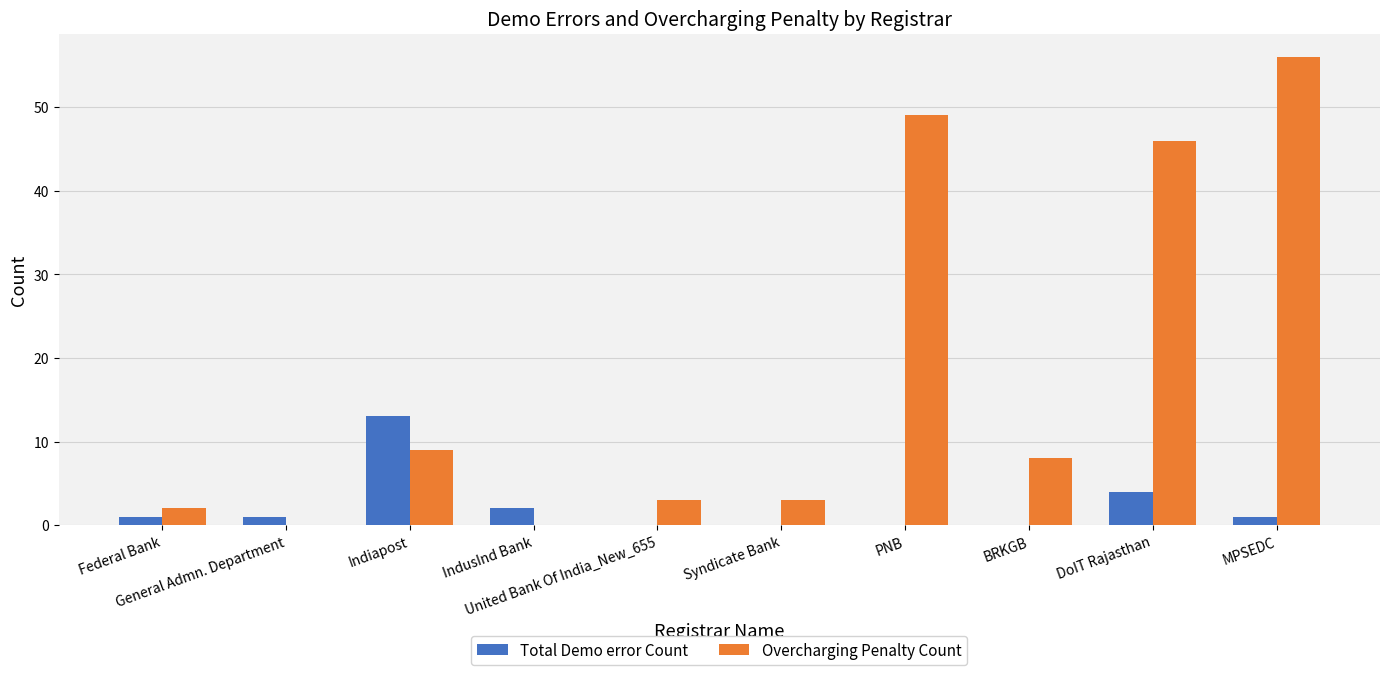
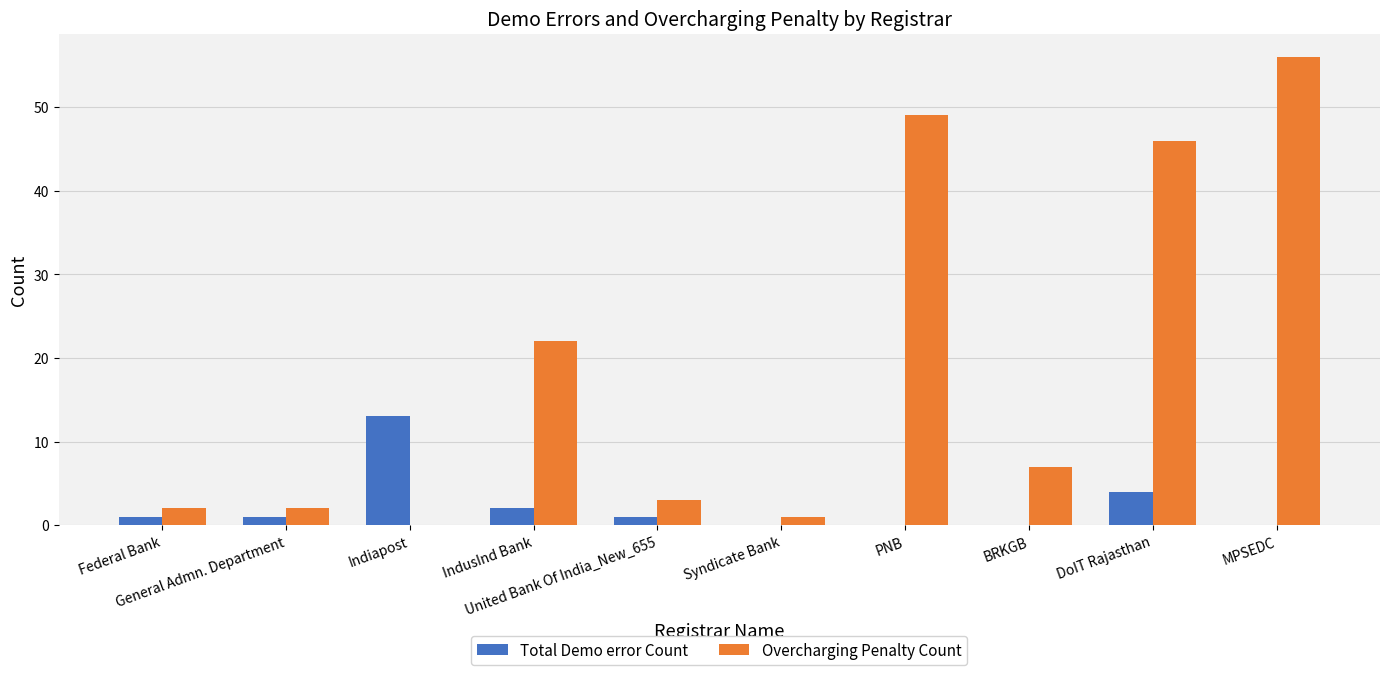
Overcharging Penalty Count, General Admn. Department: 0 -> 2
Overcharging Penalty Count, Indiapost: 9 -> 0
Overcharging Penalty Count, IndusInd Bank: 0 -> 22
Total Demo error Count, United Bank Of India_New_655: 0 -> 1
Overcharging Penalty Count, Syndicate Bank: 3 -> 1
Overcharging Penalty Count, BRKGB: 8 -> 7
Total Demo error Count, MPSEDC: 1 -> 0
